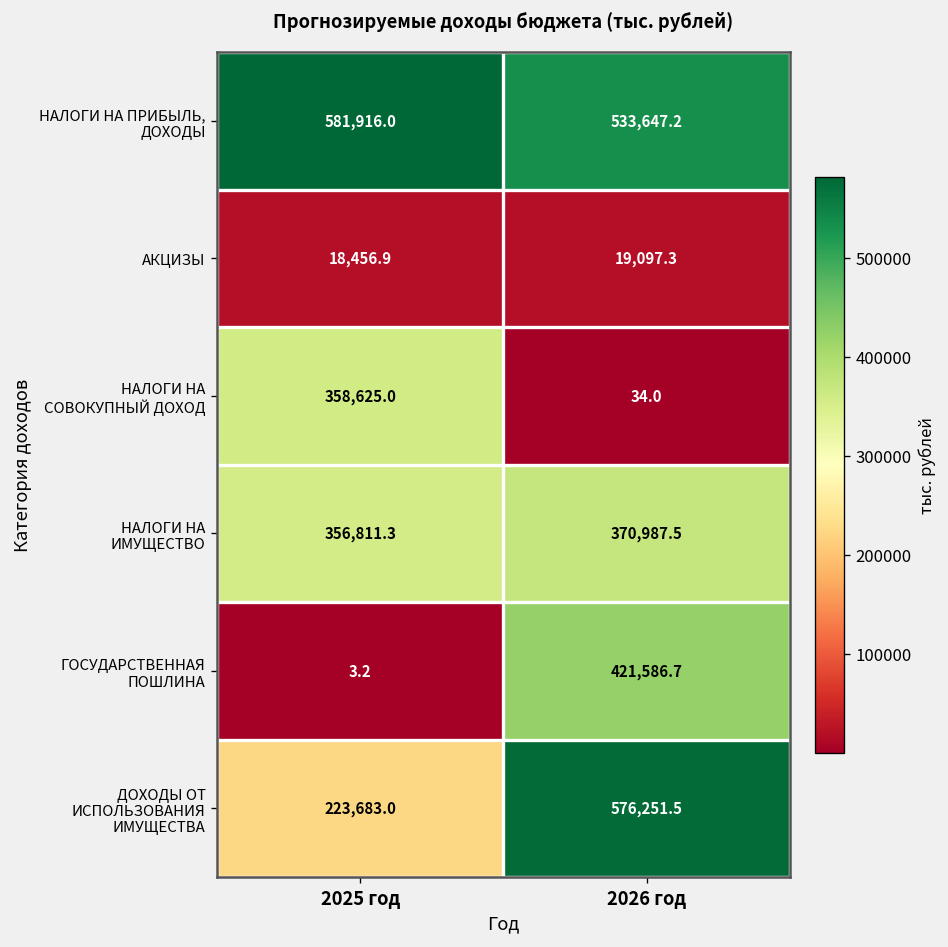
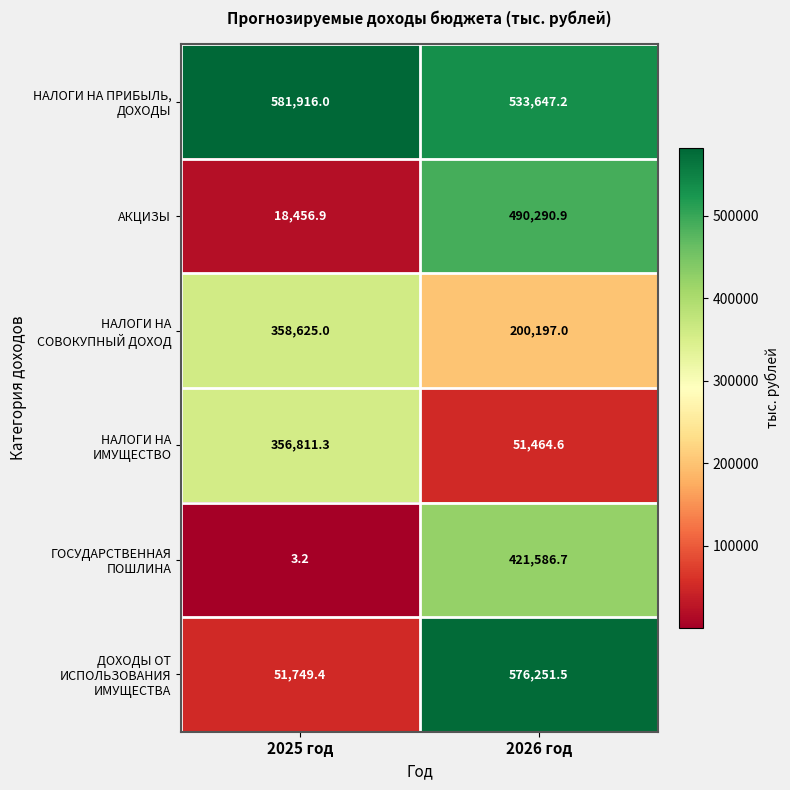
АКЦИЗЫ, 2026 год: 19,097.3 -> 490,290.9
НАЛОГИ НА СОВОКУПНЫЙ ДОХОД, 2026 год: 34.0 -> 200,197.0
НАЛОГИ НА ИМУЩЕСТВО, 2026 год: 370,987.5 -> 51,464.6
ДОХОДЫ ОТ ИСПОЛЬЗОВАНИЯ ИМУЩЕСТВА, 2025 год: 223,683.0 -> 51,749.4
